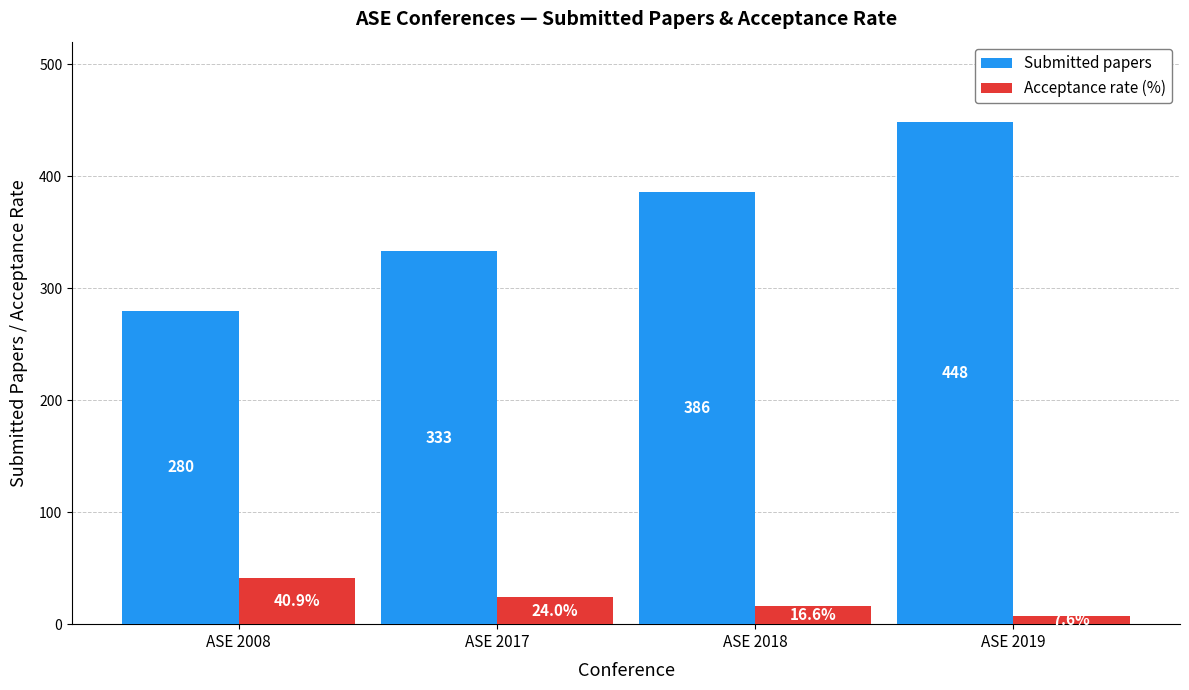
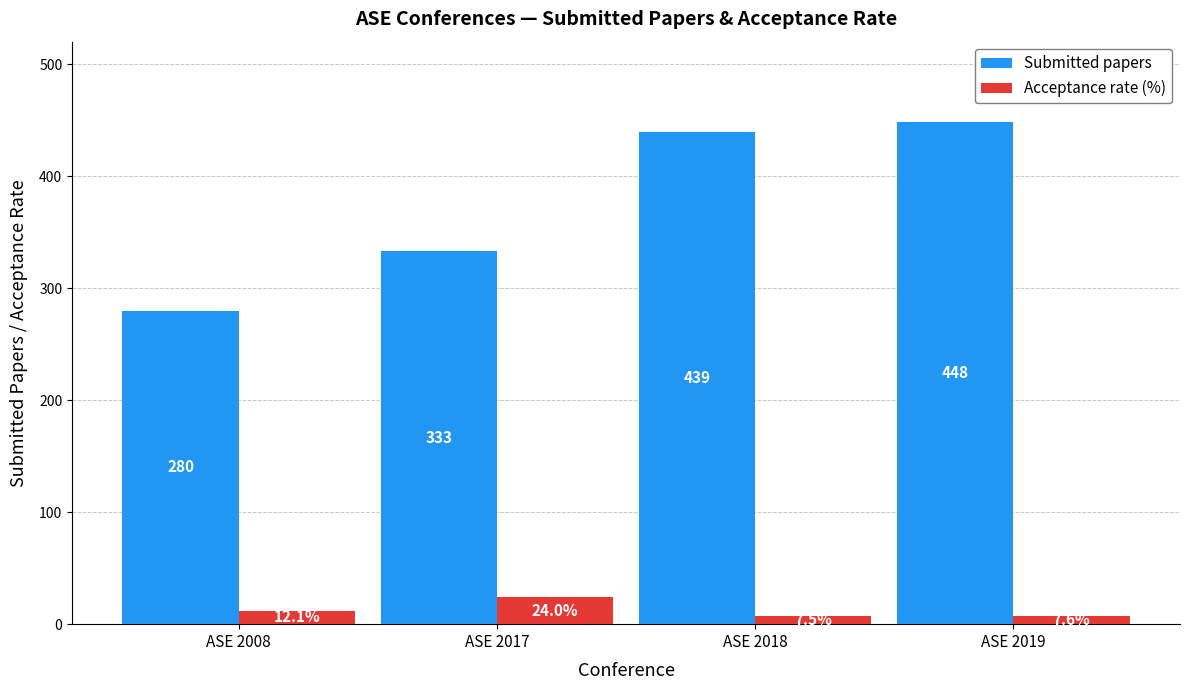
Acceptance rate (%), ASE 2008: 40.9% -> 12.1%
Submitted papers, ASE 2018: 386 -> 439
Acceptance rate (%), ASE 2018: 17 -> 8
